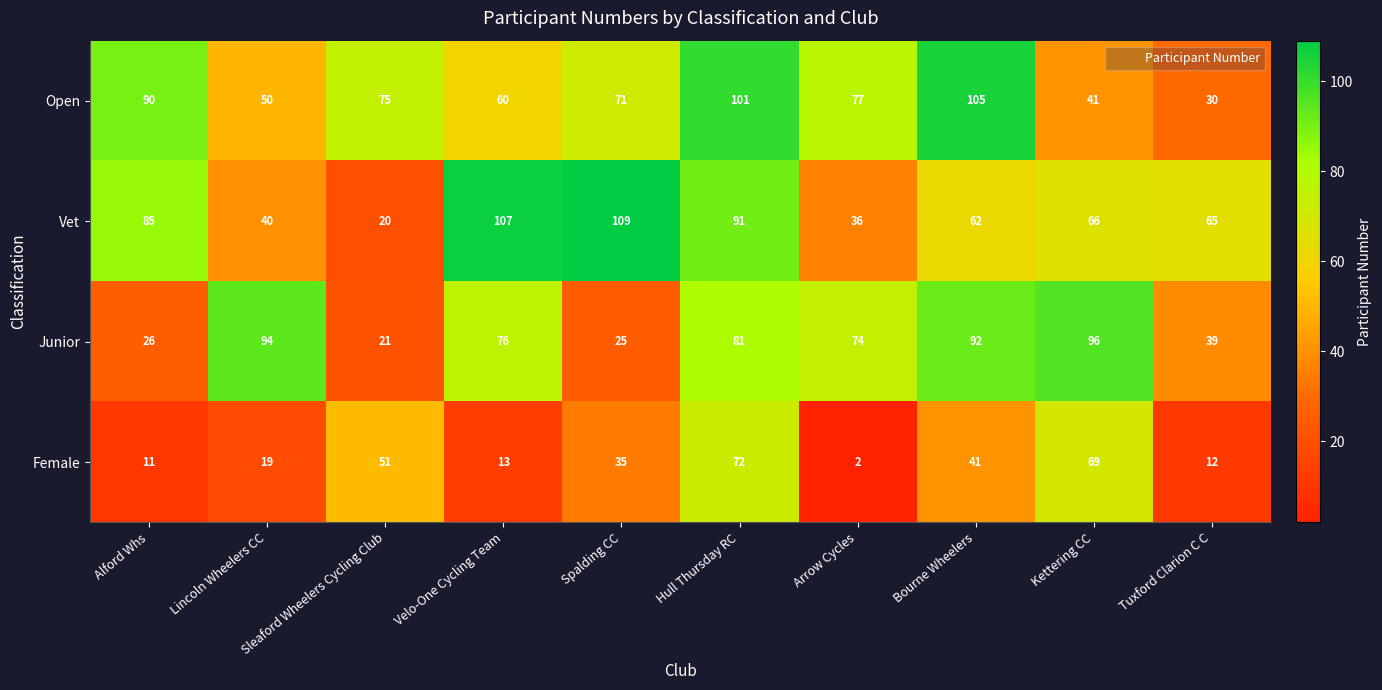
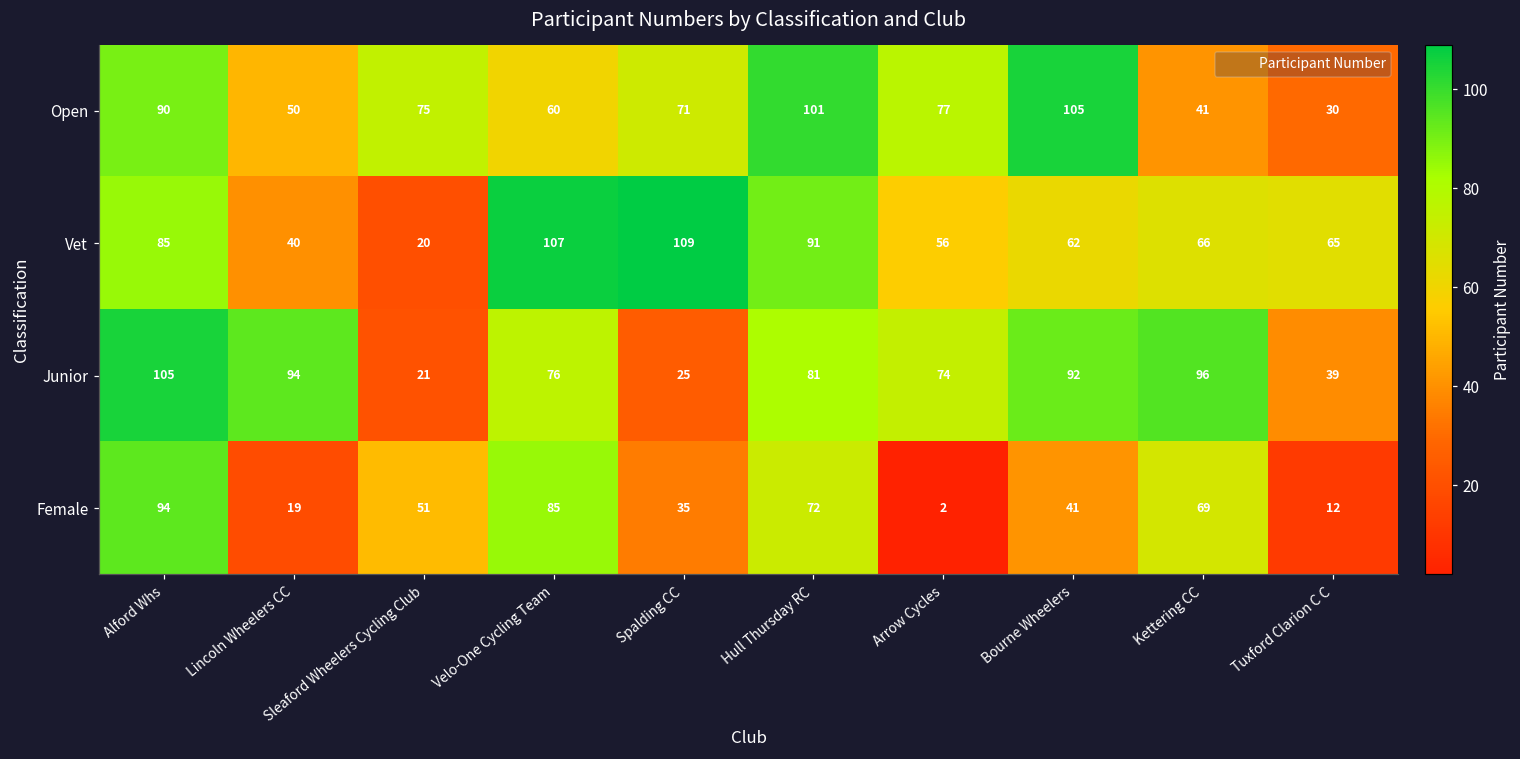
Vet, Arrow Cycles: 36 -> 56
Junior, Alford Whs: 26 -> 105
Female, Alford Whs: 11 -> 94
Female, Velo-One Cycling Team: 13 -> 85
